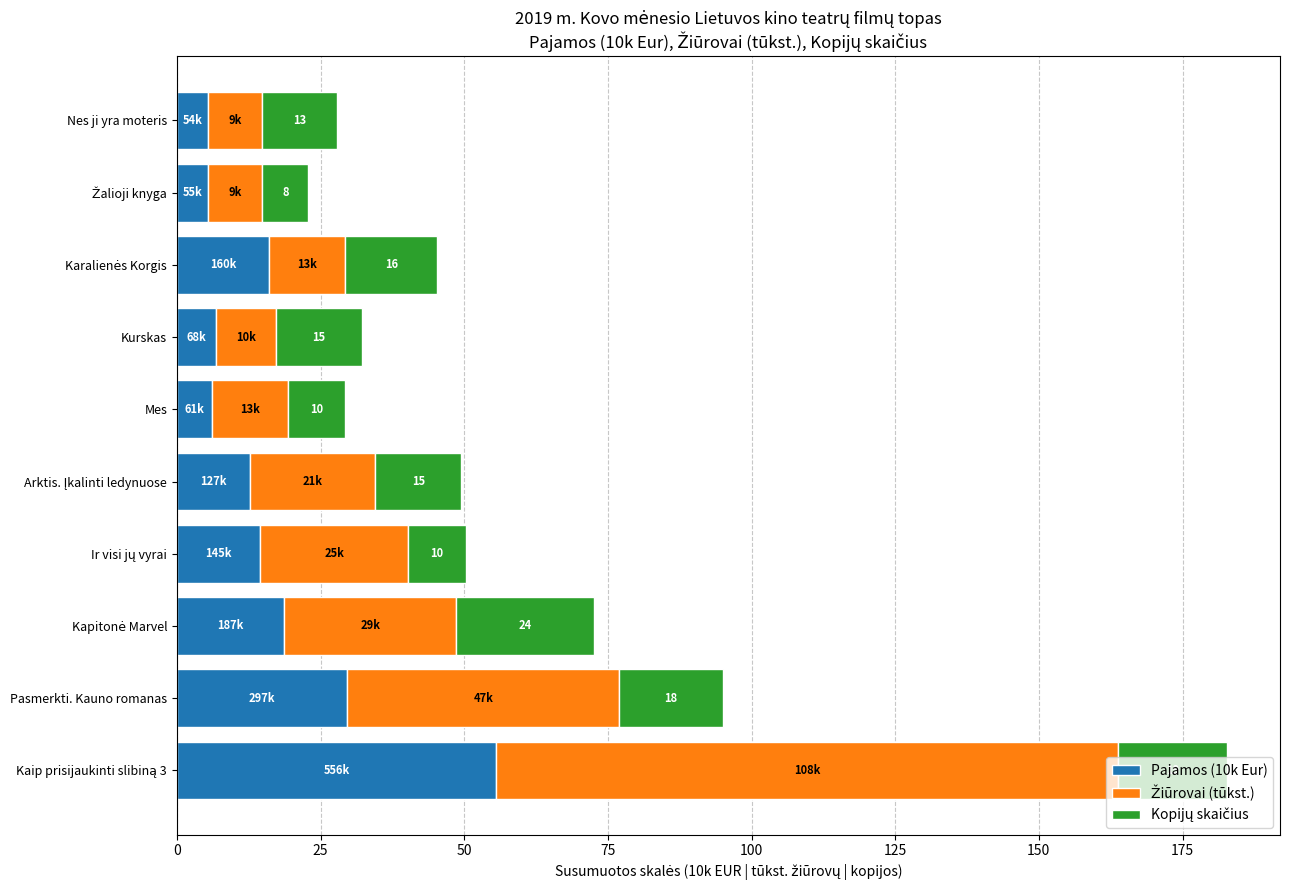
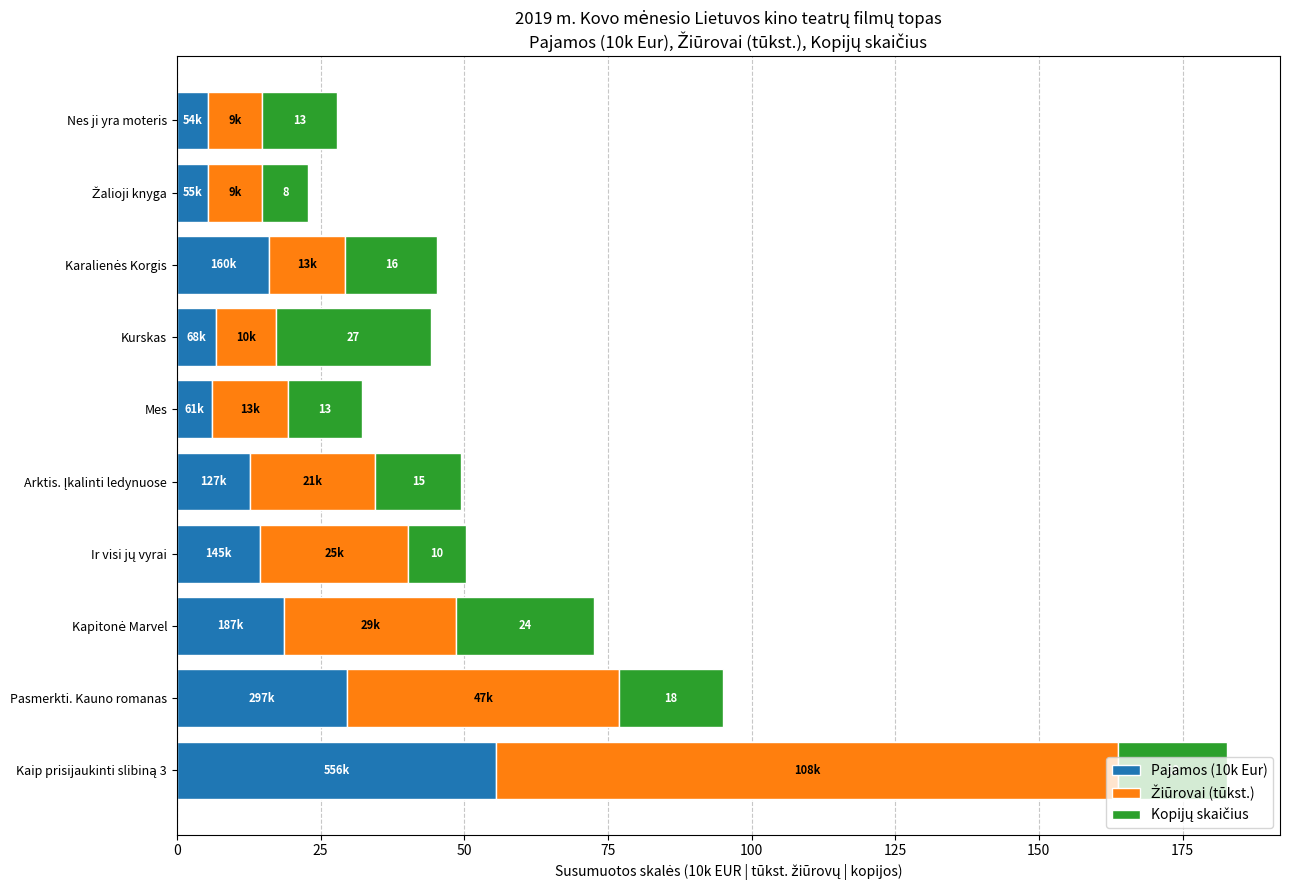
Kopijų skaičius, Kurskas: 15 -> 27
Kopijų skaičius, Mes: 10 -> 13
